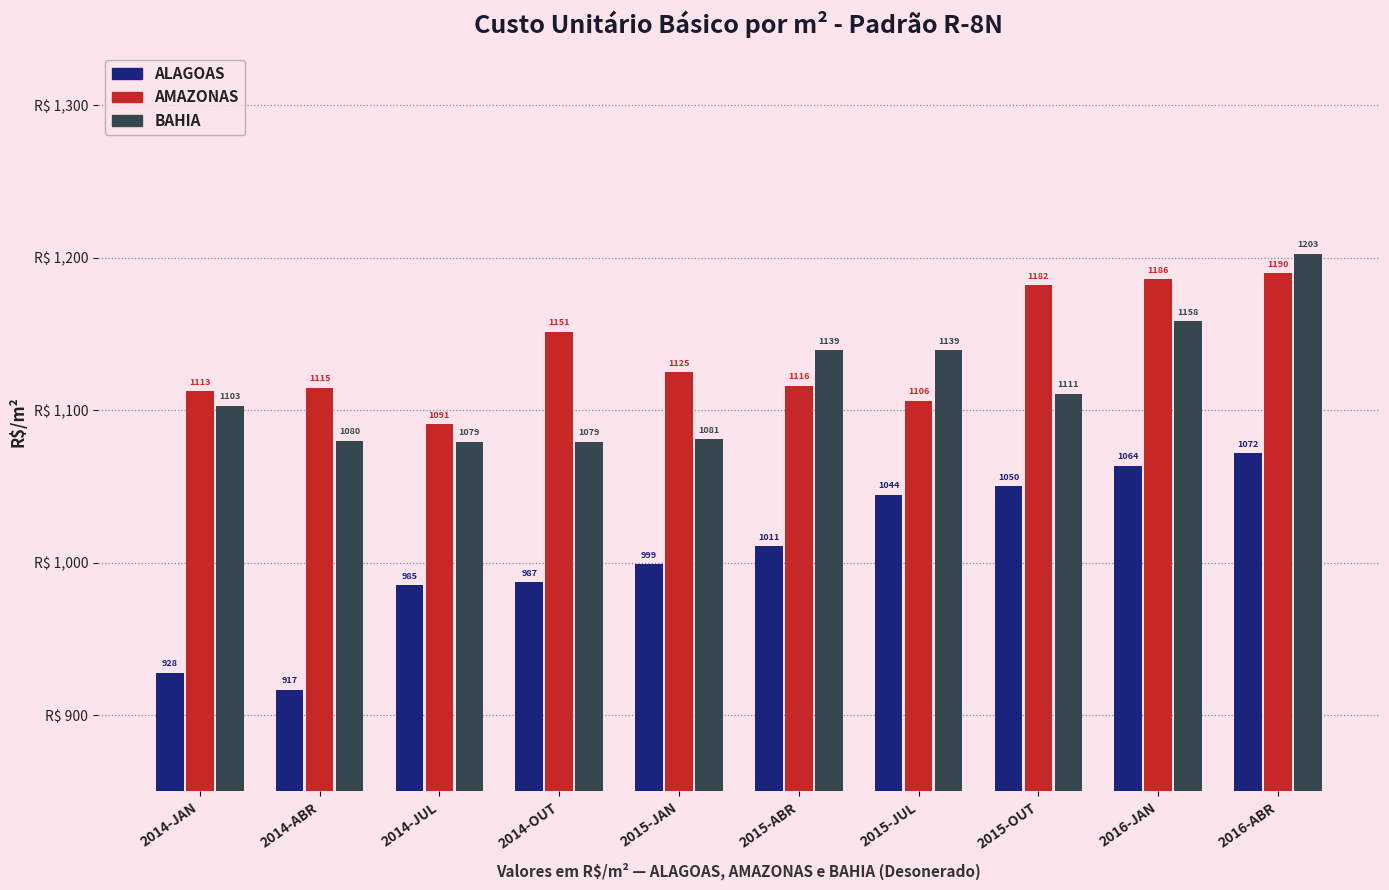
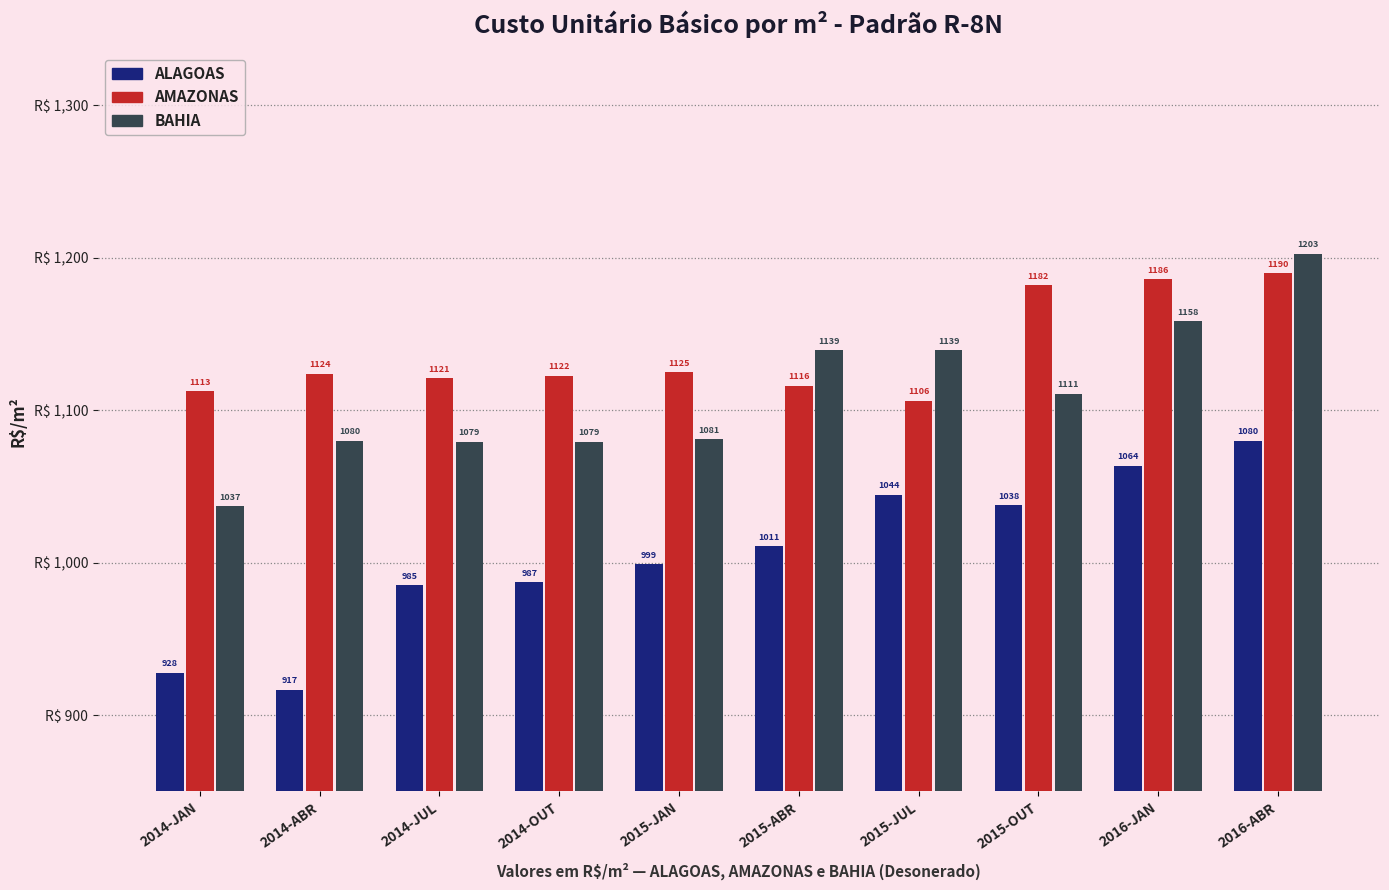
BAHIA, 2014-JAN: 1103 -> 1037
AMAZONAS, 2014-ABR: 1115 -> 1124
AMAZONAS, 2014-JUL: 1091 -> 1121
AMAZONAS, 2014-OUT: 1151 -> 1122
ALAGOAS, 2015-OUT: 1050 -> 1038
ALAGOAS, 2016-ABR: 1072 -> 1080
